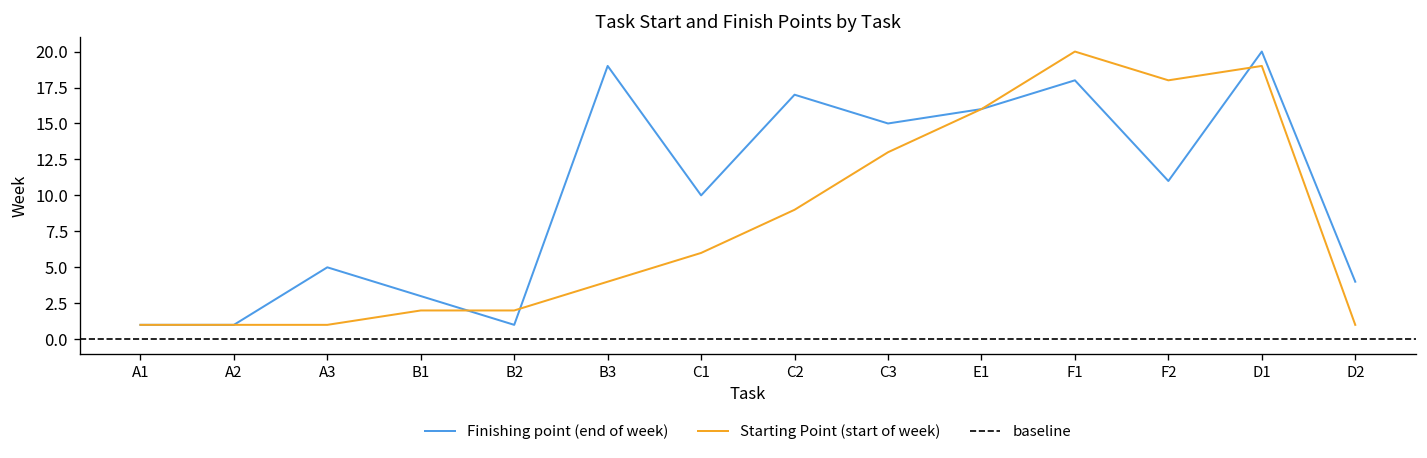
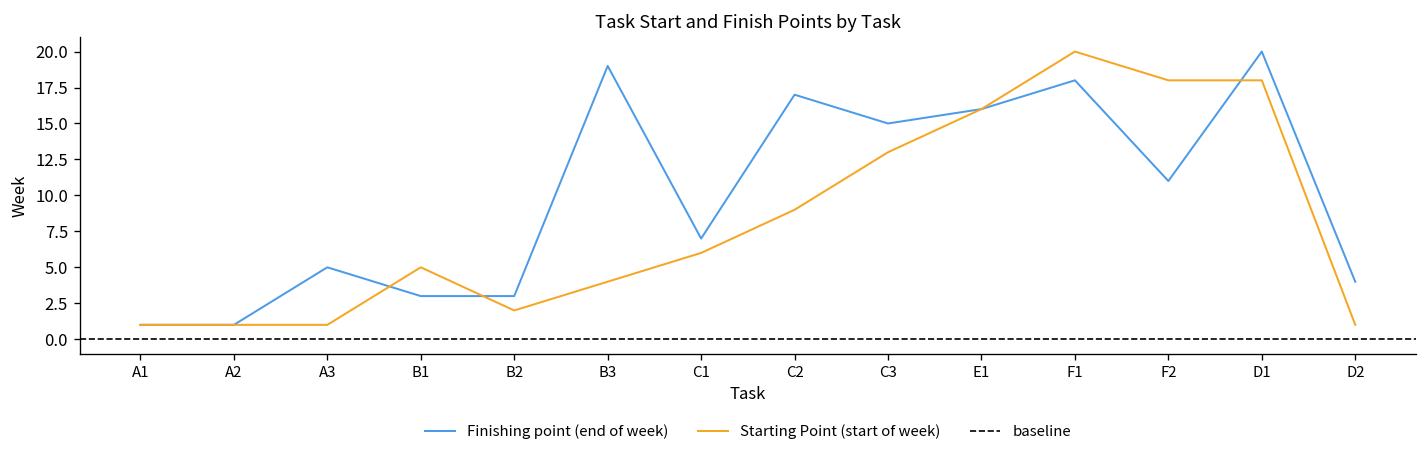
Starting Point (start of week), B1: 2 -> 5
Finishing point (end of week), B2: 1 -> 3
Finishing point (end of week), C1: 10 -> 7
Starting Point (start of week), D1: 19 -> 18
